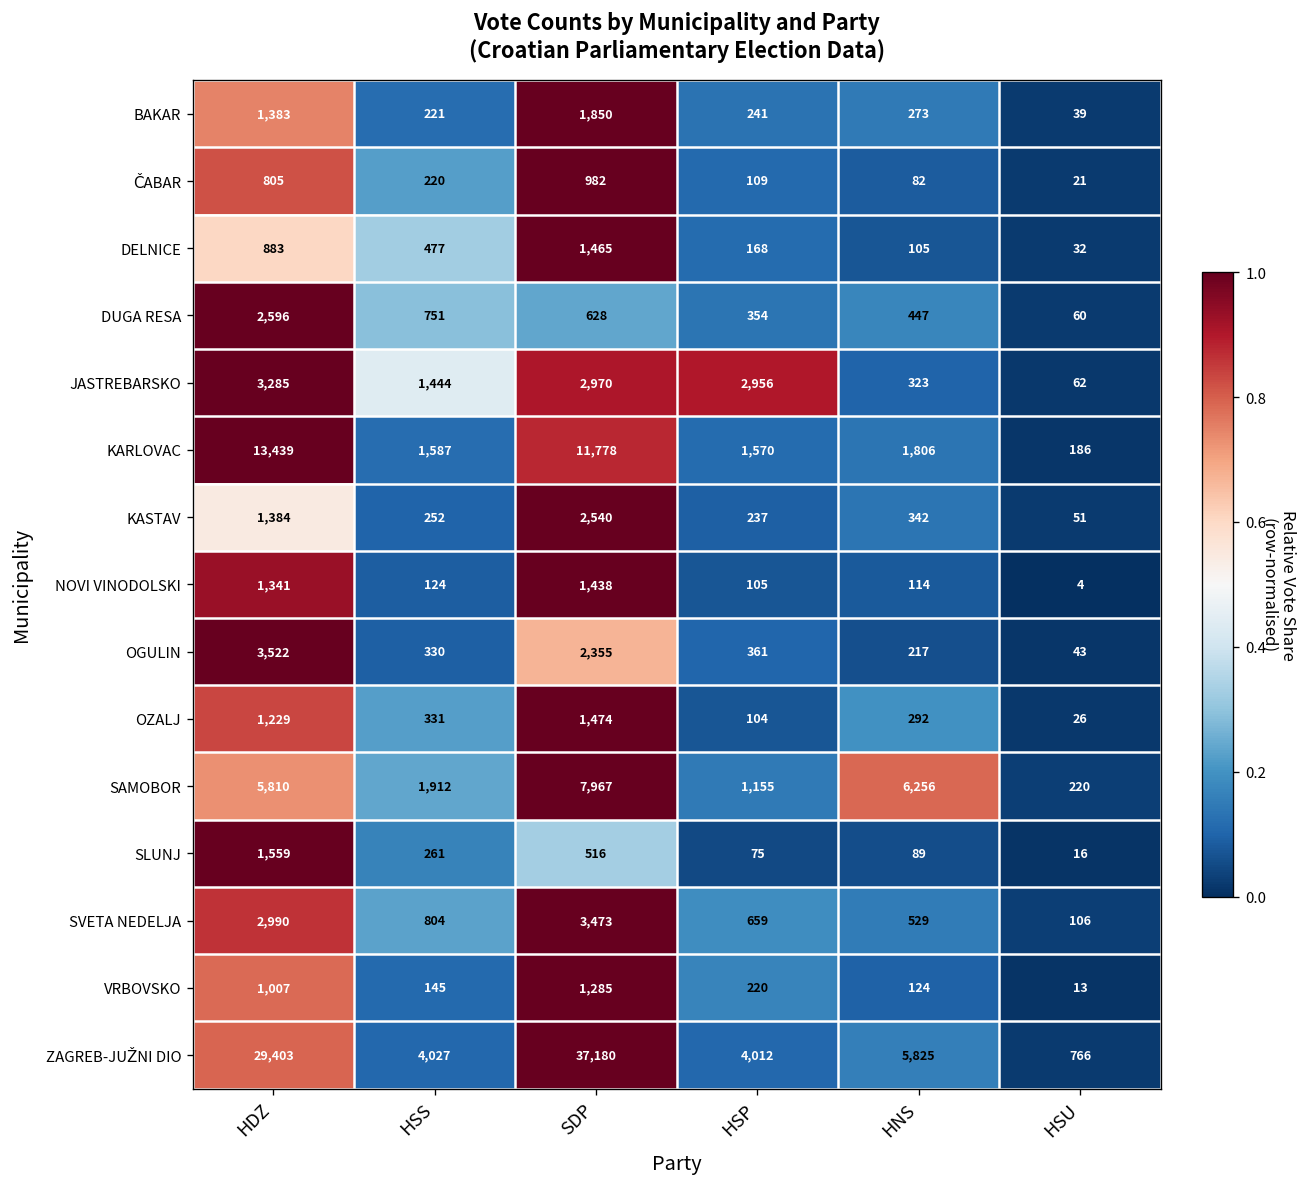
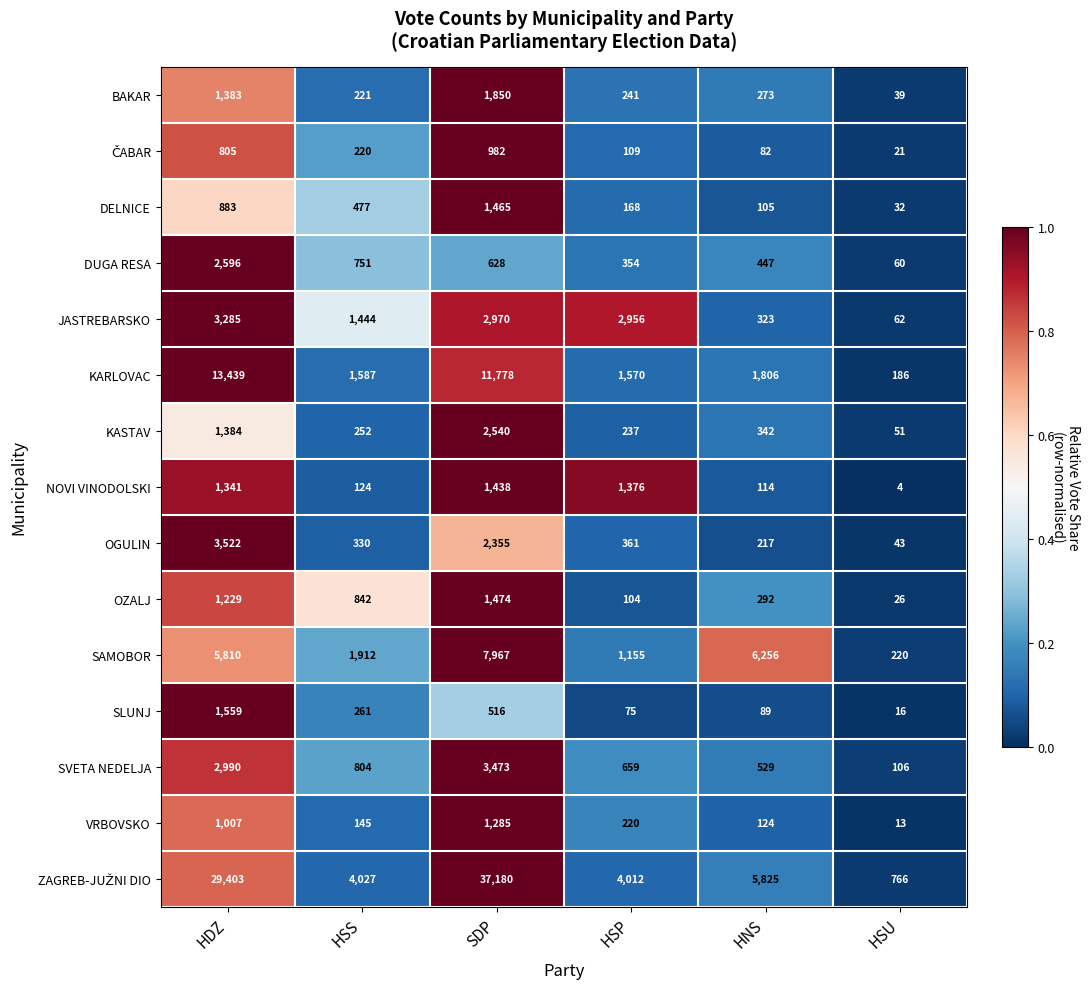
NOVI VINODOLSKI, HSP: 105 -> 1,376
OZALJ, HSS: 331 -> 842
